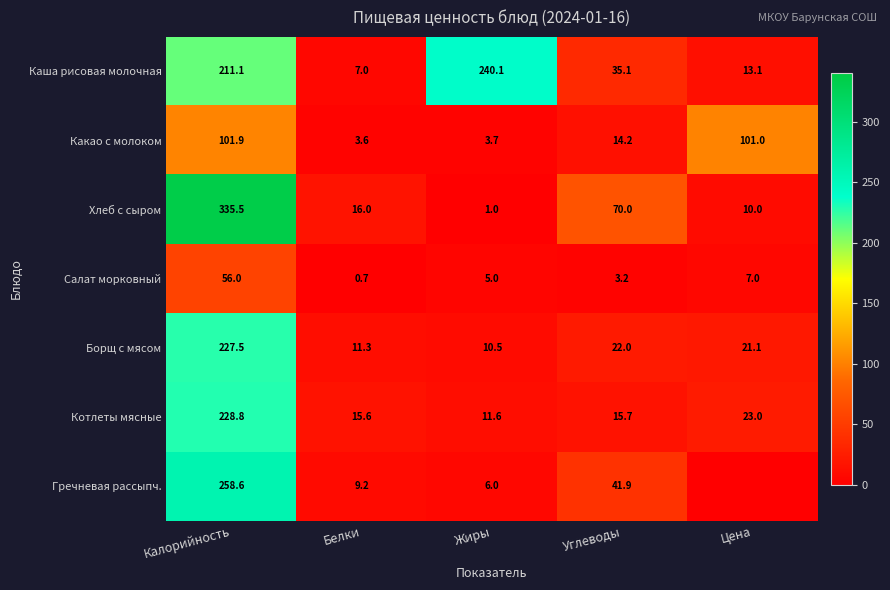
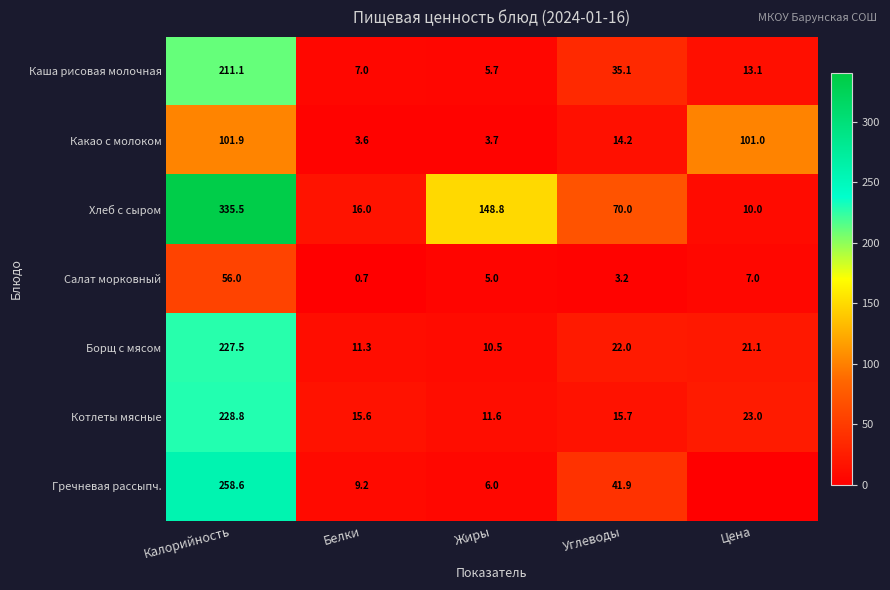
Каша рисовая молочная, Жиры: 240.1 -> 5.7
Хлеб с сыром, Жиры: 1.0 -> 148.8
